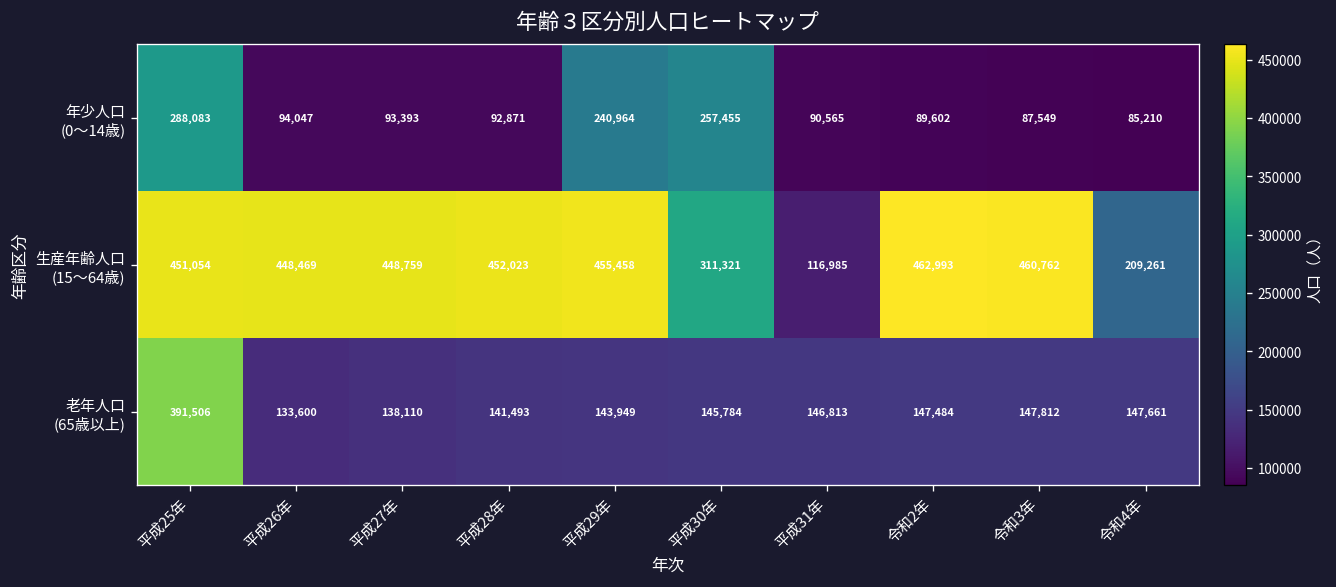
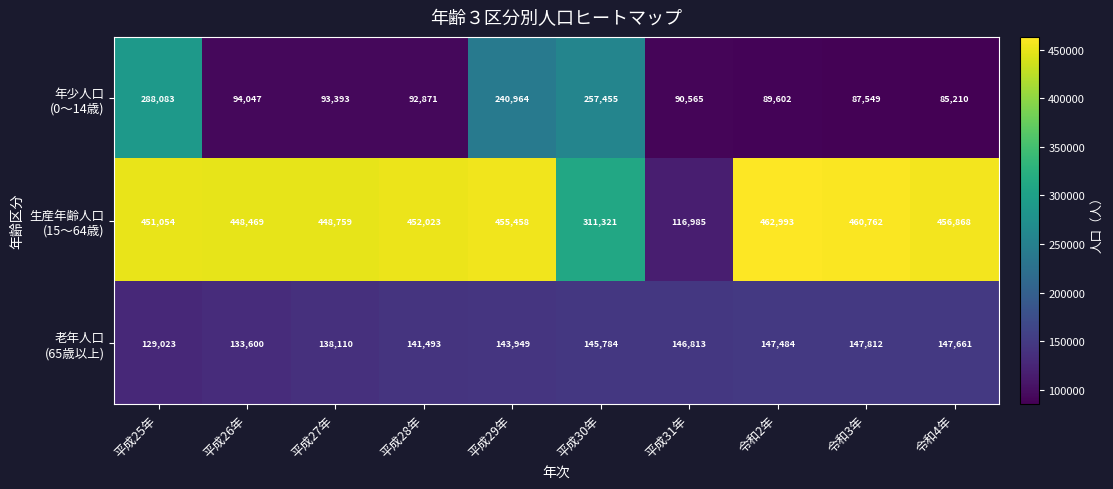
生産年齢人口 (15～64歳), 令和4年: 209,261 -> 456,868
老年人口 (65歳以上), 平成25年: 391,506 -> 129,023
